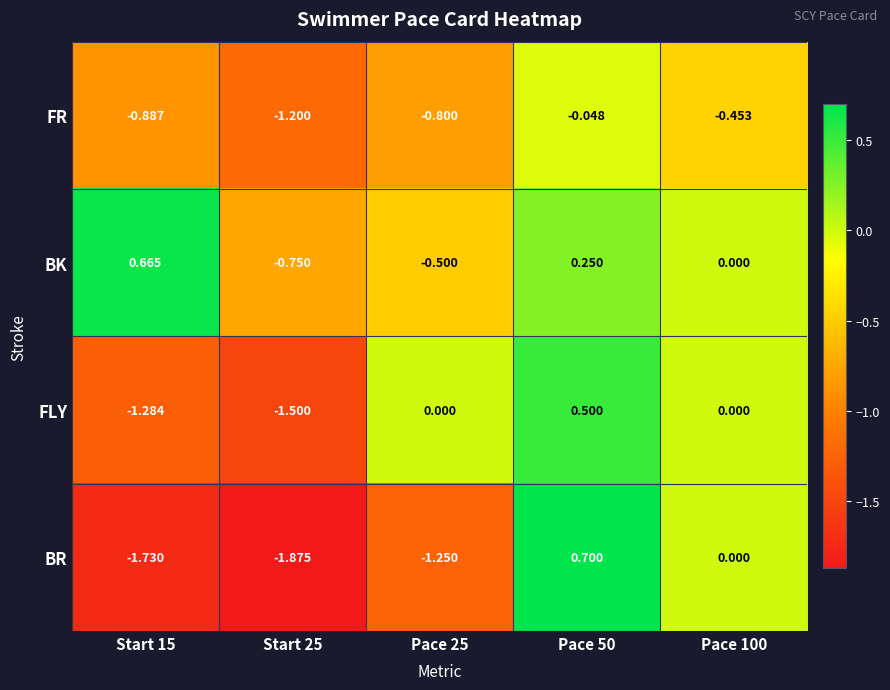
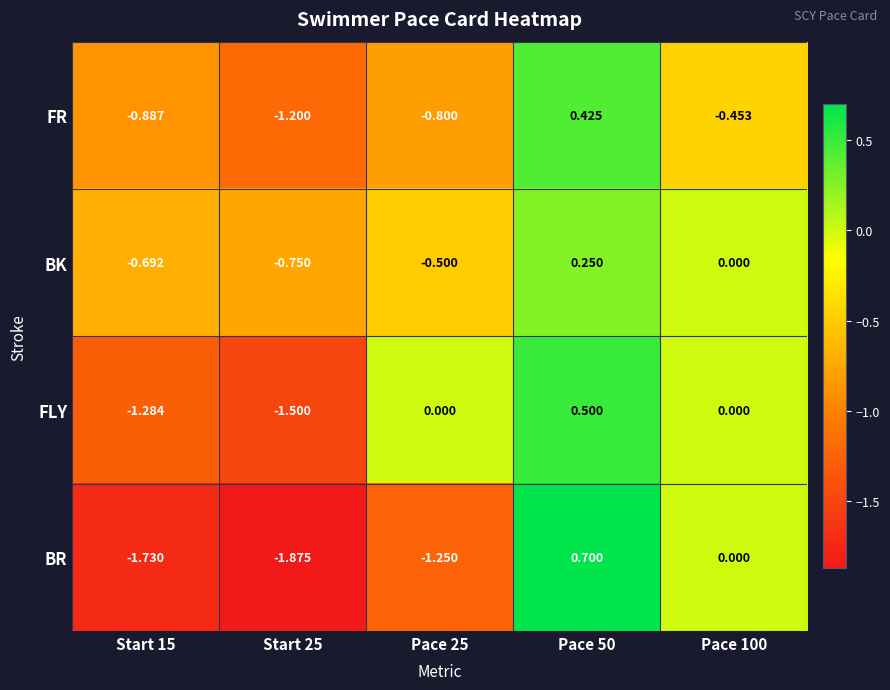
FR, Pace 50: -0.048 -> 0.425
BK, Start 15: 0.665 -> -0.692
